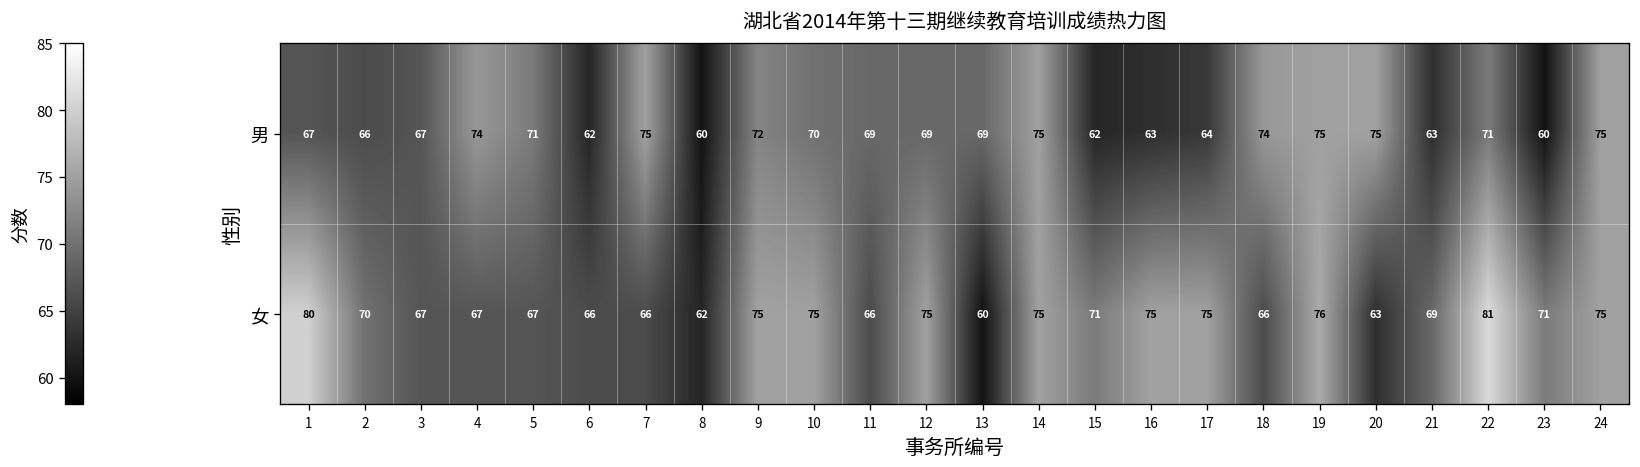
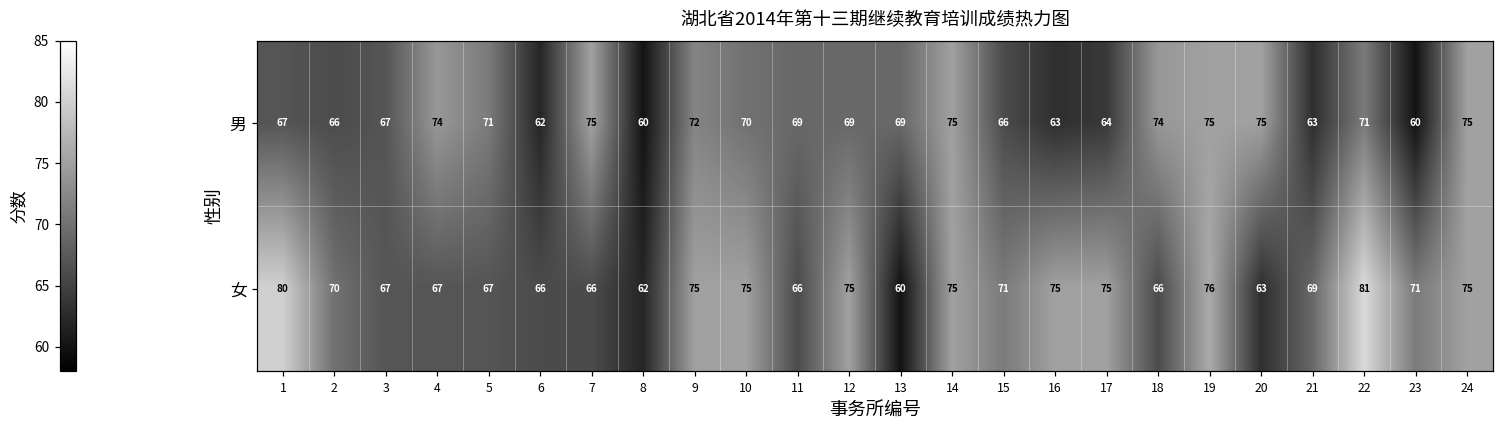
男, 15: 62 -> 66
